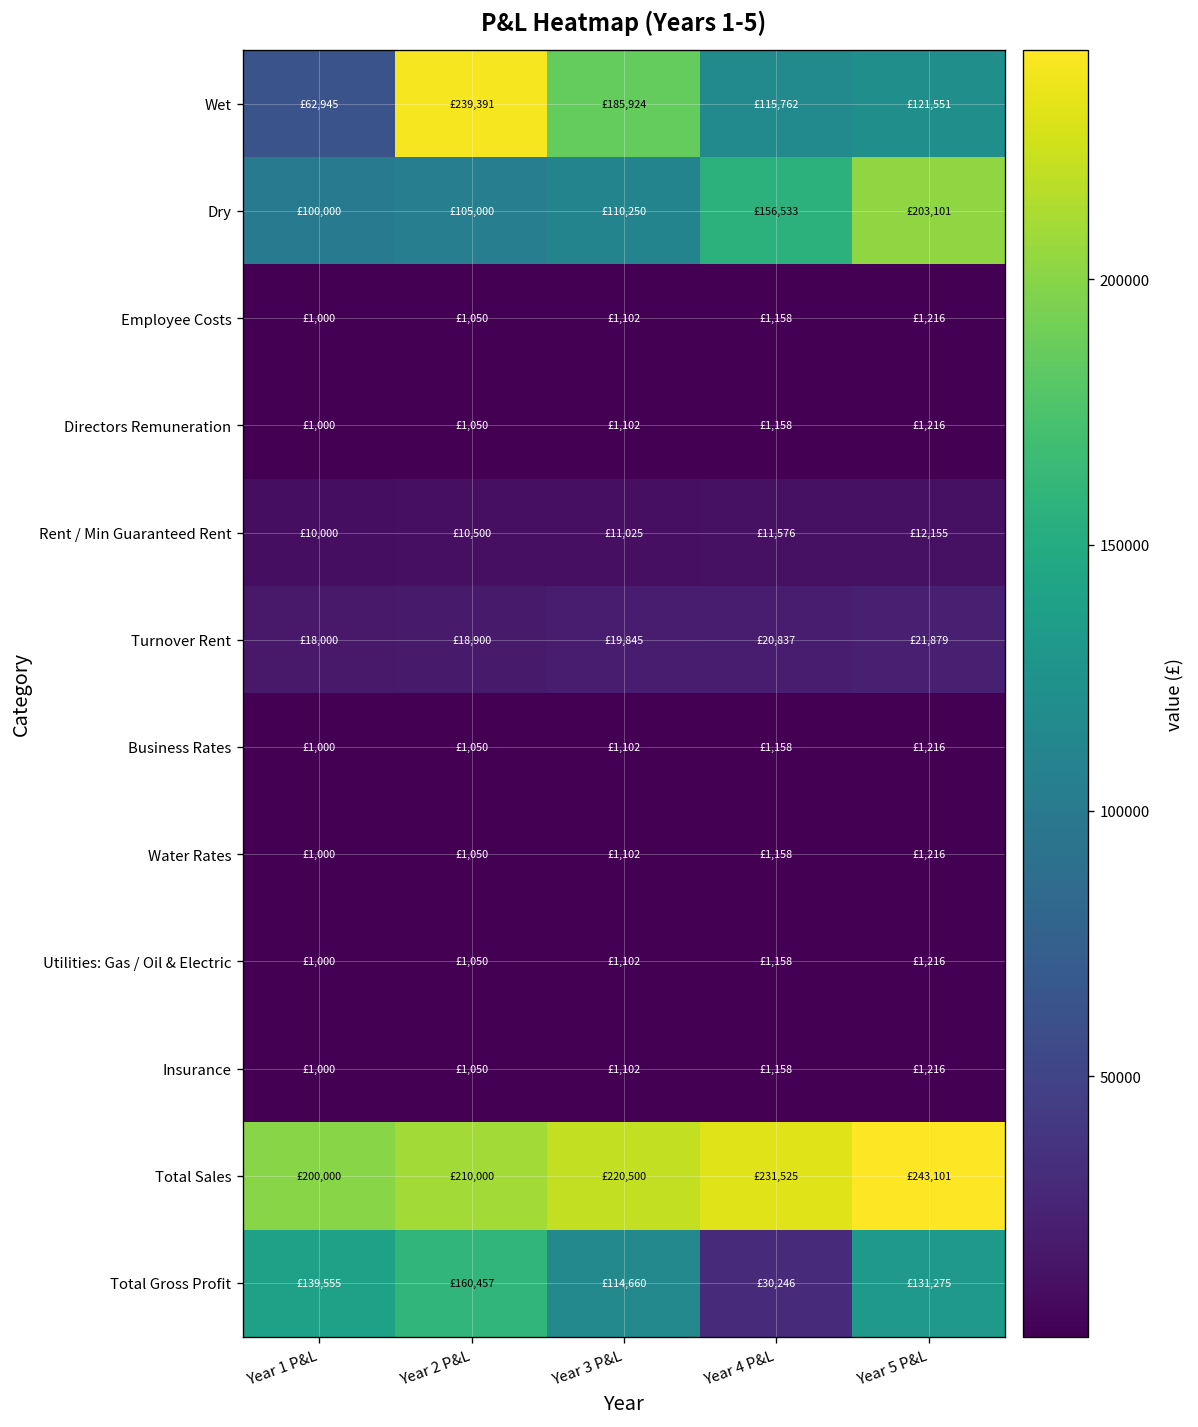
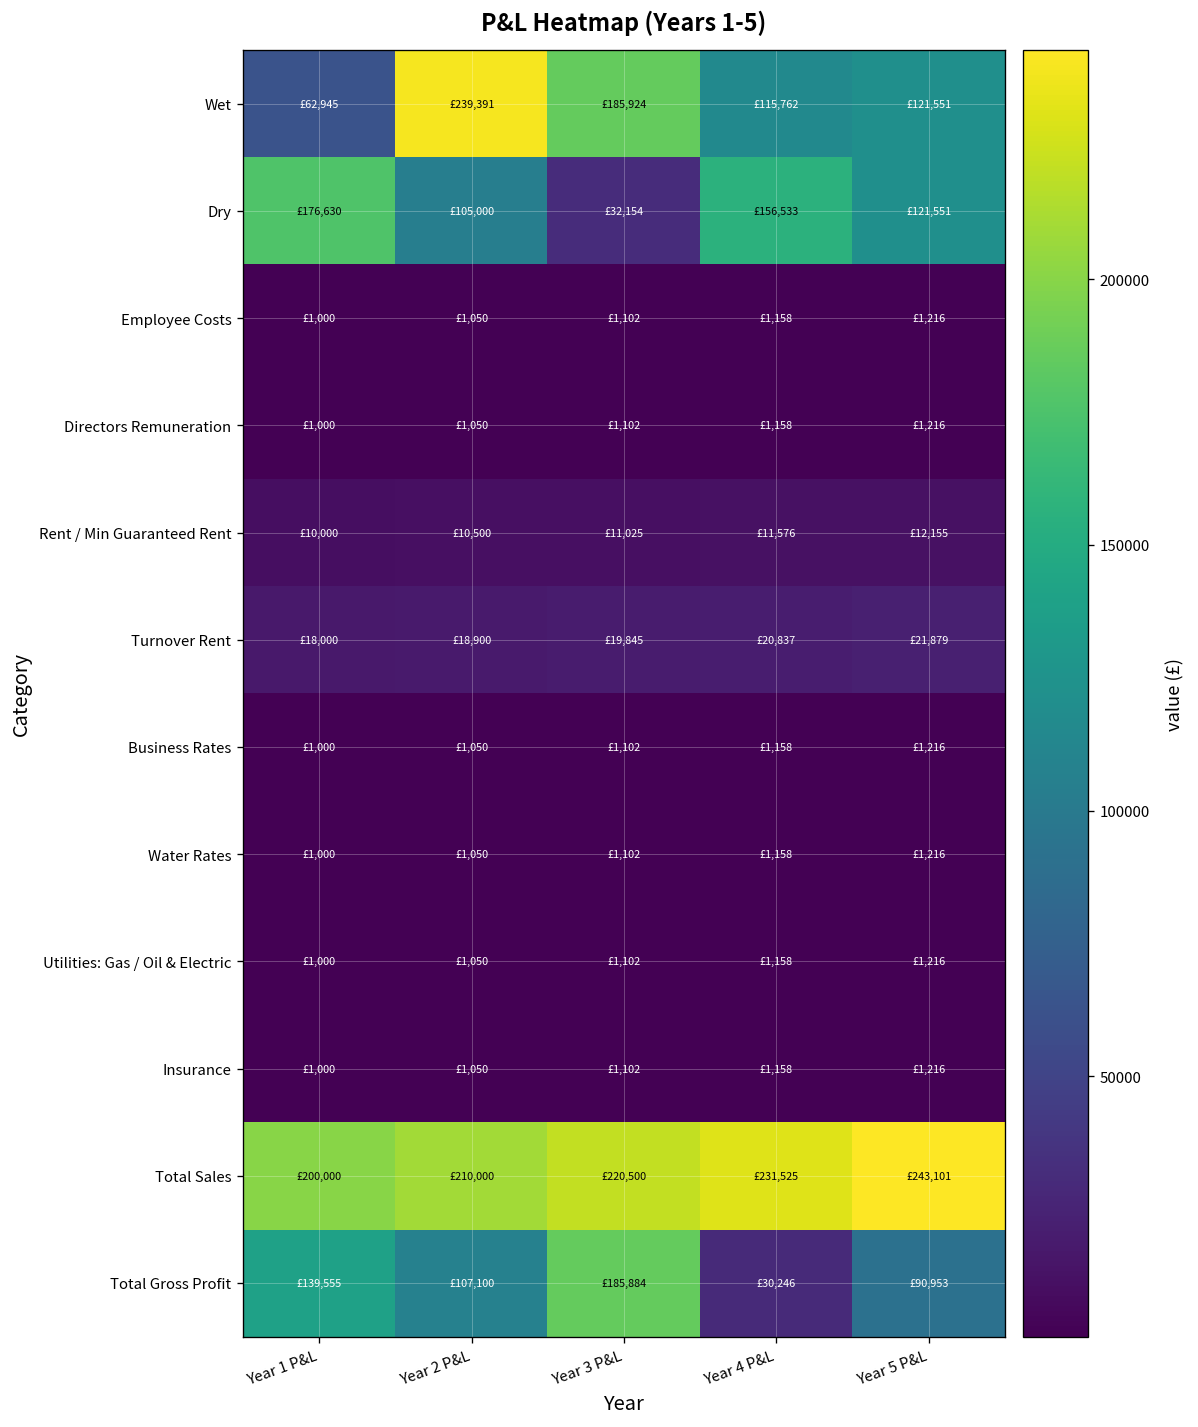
Dry, Year 1 P&L: £100,000 -> £176,630
Dry, Year 3 P&L: £110,250 -> £32,154
Dry, Year 5 P&L: £203,101 -> £121,551
Total Gross Profit, Year 2 P&L: £160,457 -> £107,100
Total Gross Profit, Year 3 P&L: £114,660 -> £185,884
Total Gross Profit, Year 5 P&L: £131,275 -> £90,953
